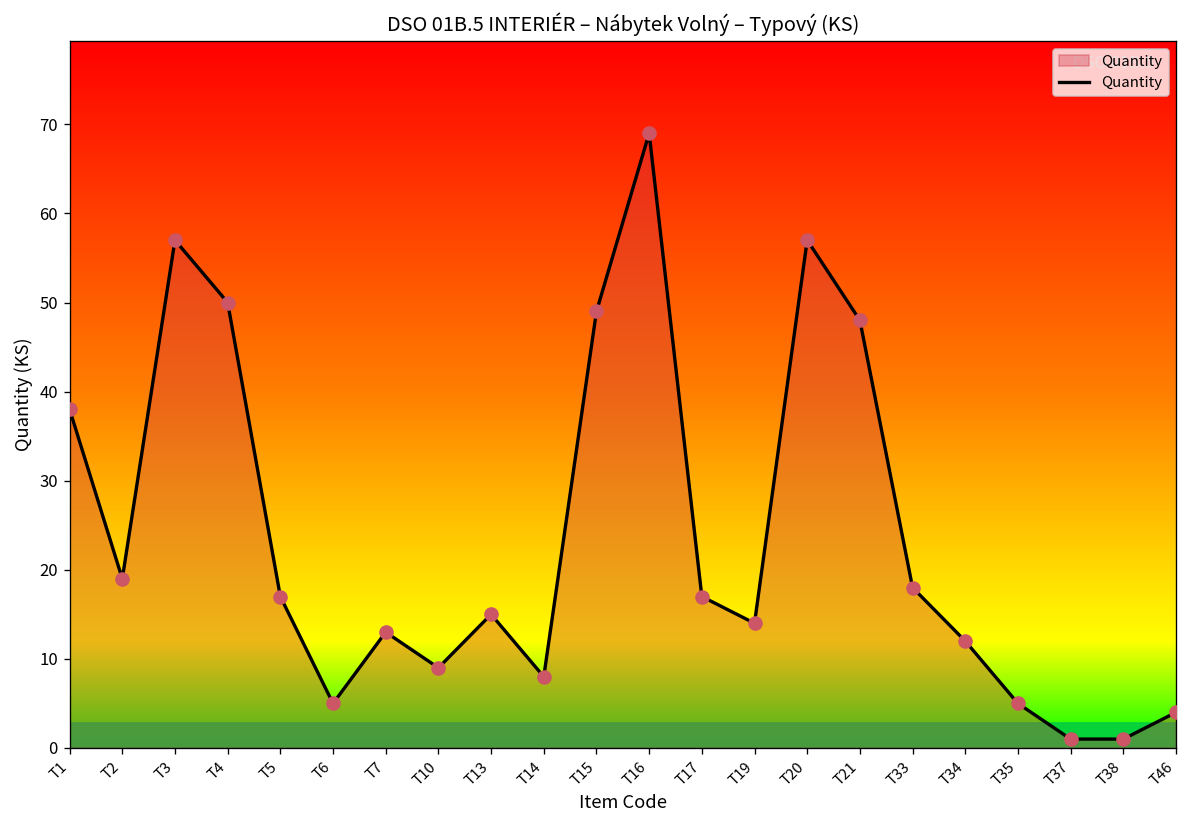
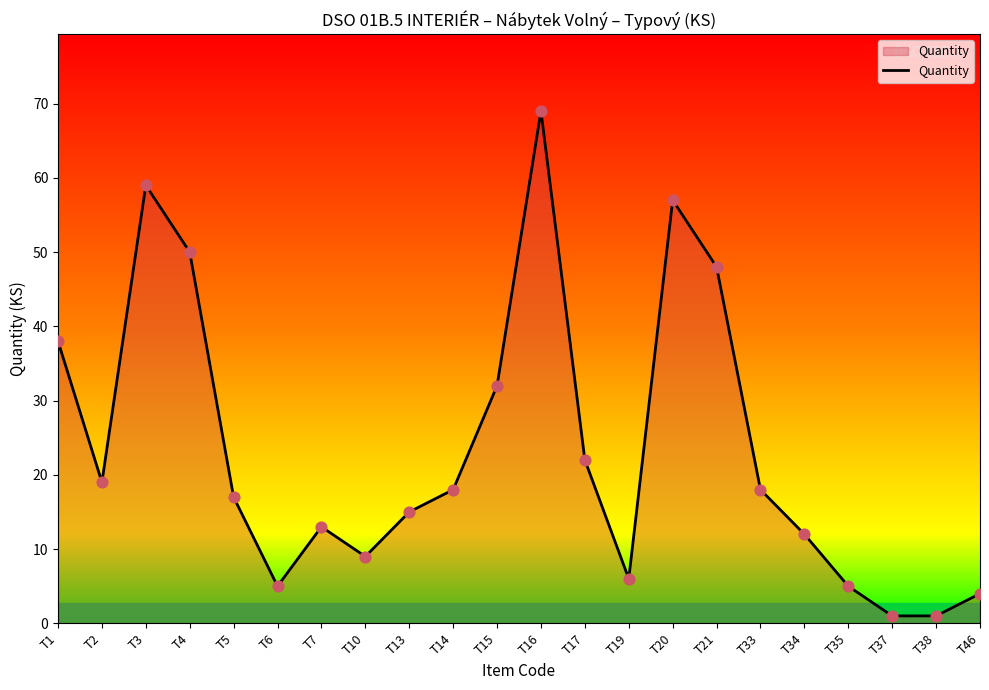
T3: 57 -> 59
T14: 8 -> 18
T15: 49 -> 32
T17: 17 -> 22
T19: 14 -> 6
